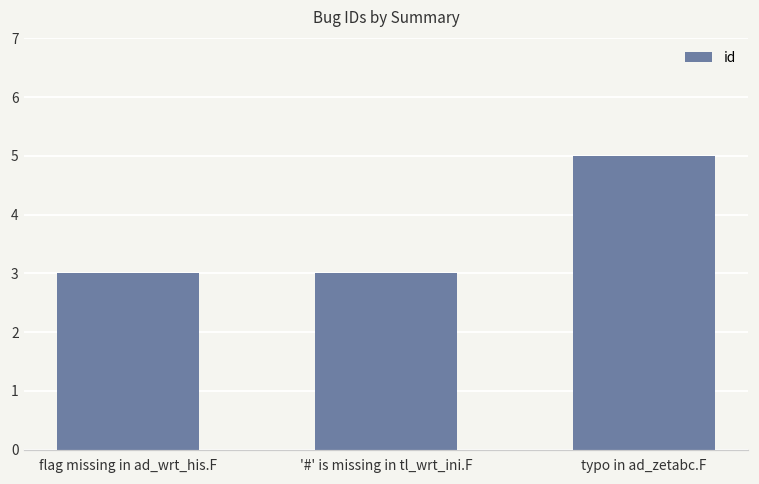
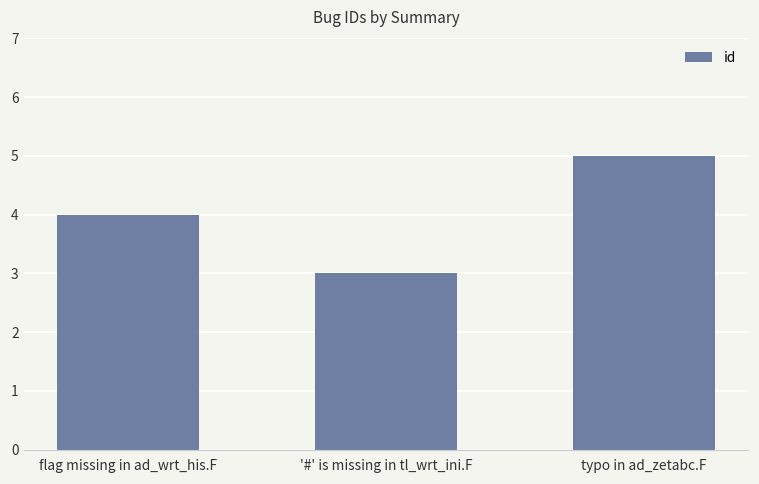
flag missing in ad_wrt_his.F: 3 -> 4
